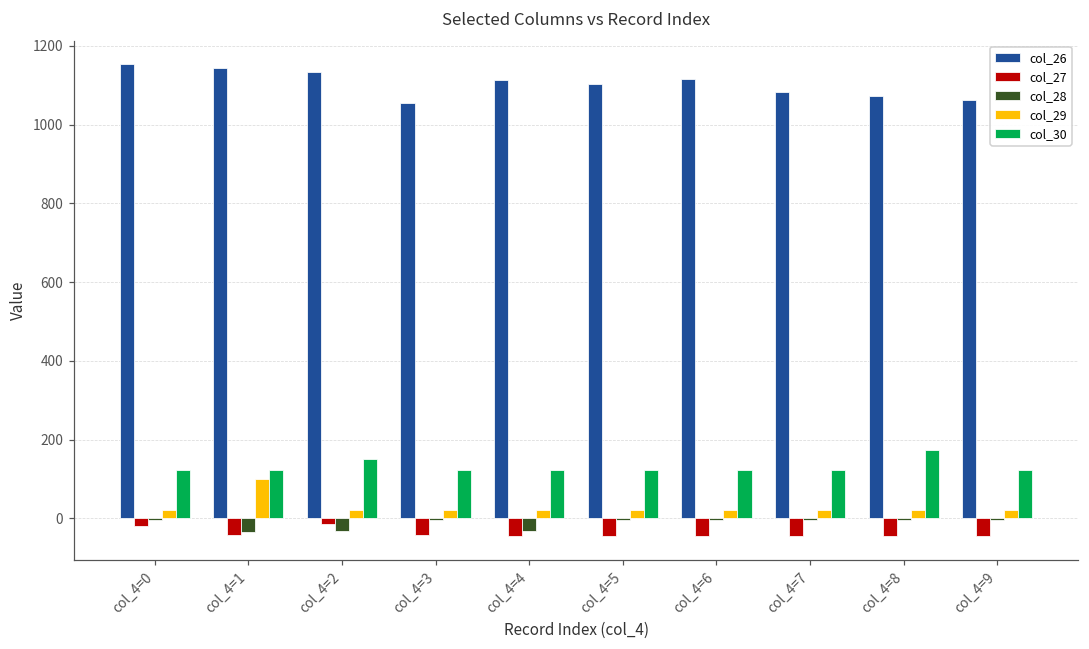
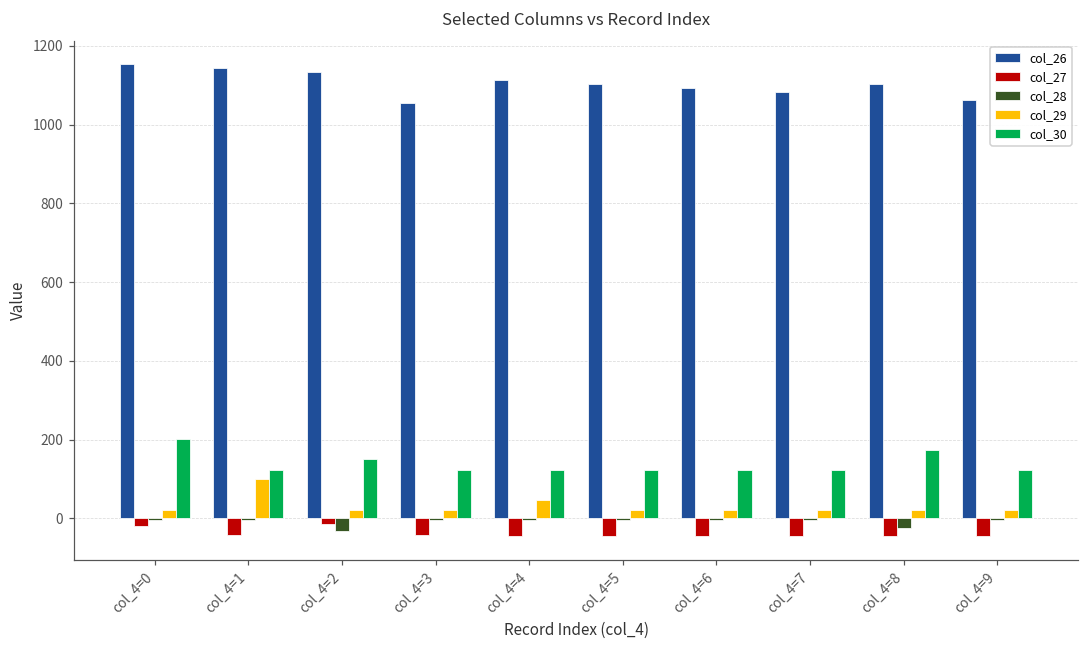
col_30, col_4=0: 120 -> 200
col_28, col_4=1: -30 -> 0
col_28, col_4=4: -30 -> 0
col_29, col_4=4: 20 -> 50
col_26, col_4=6: 1110 -> 1090
col_26, col_4=8: 1070 -> 1100
col_28, col_4=8: 0 -> -30
